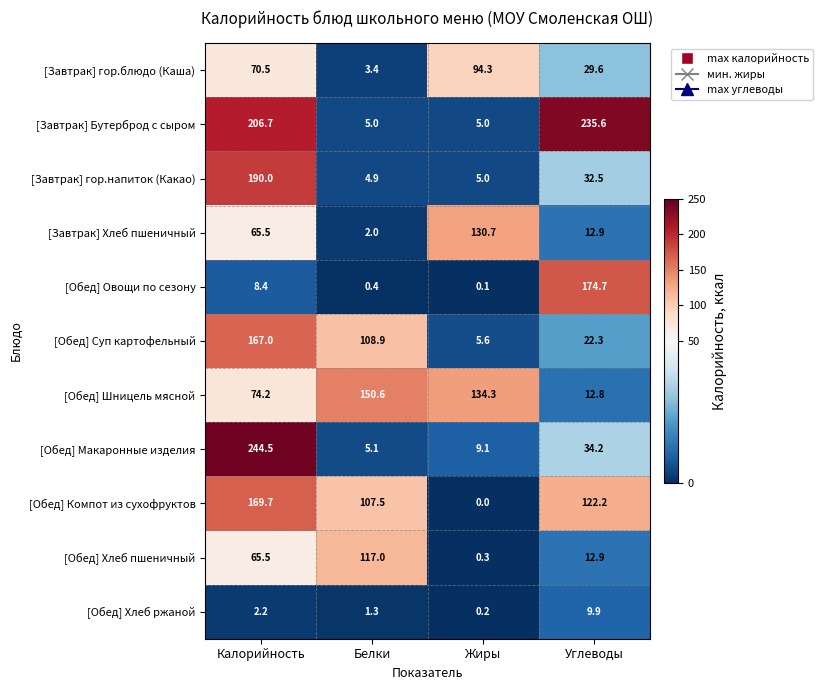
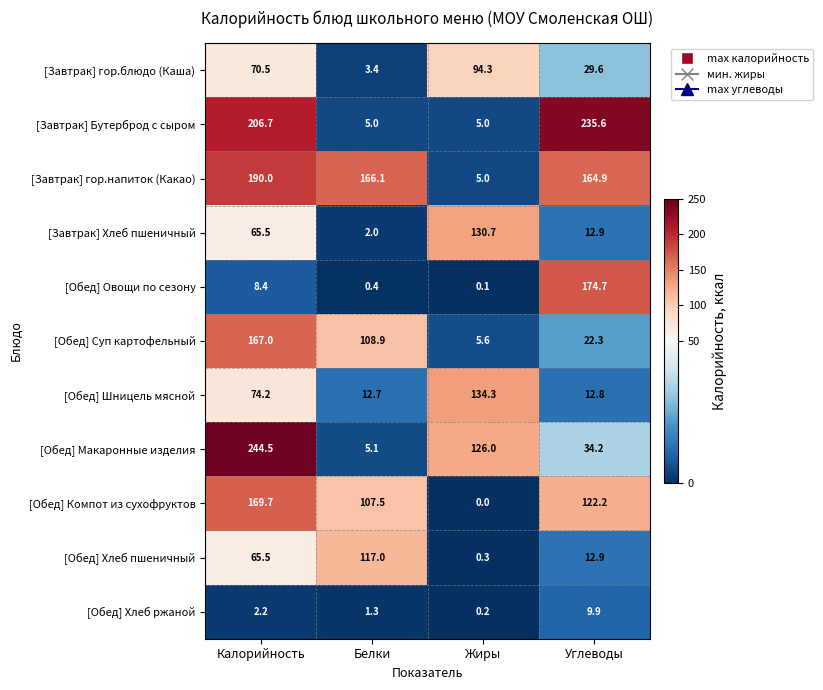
[Завтрак] гор.напиток (Какао), Белки: 4.9 -> 166.1
[Завтрак] гор.напиток (Какао), Углеводы: 32.5 -> 164.9
[Обед] Шницель мясной, Белки: 150.6 -> 12.7
[Обед] Макаронные изделия, Жиры: 9.1 -> 126.0
